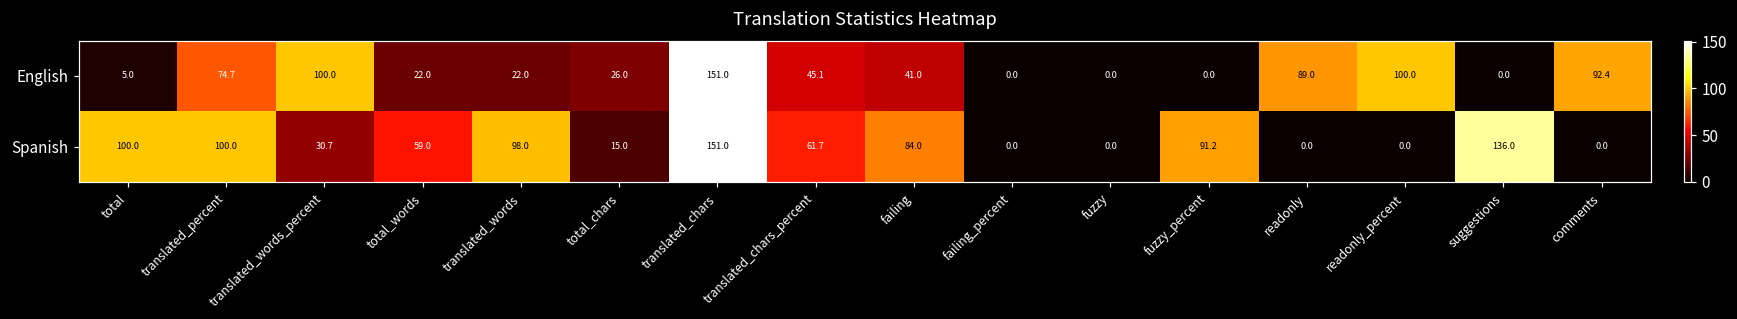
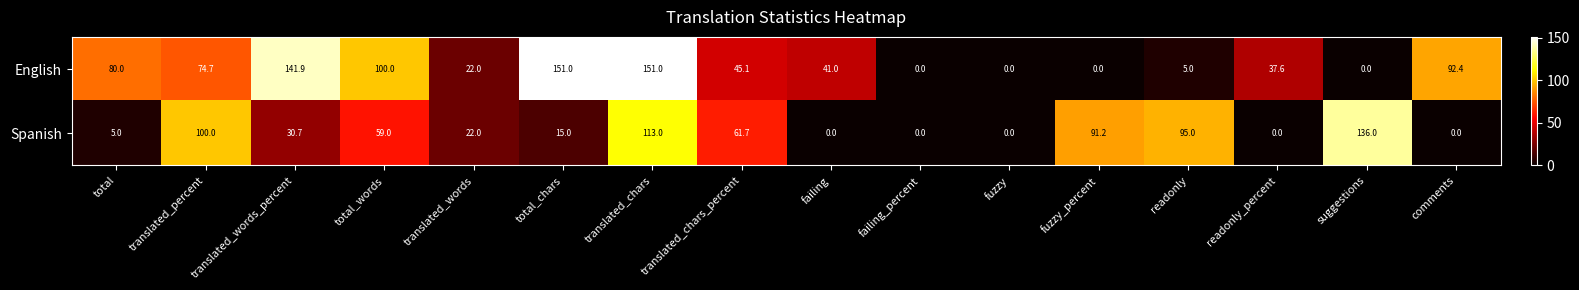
English, total: 5.0 -> 80.0
English, translated_words_percent: 100.0 -> 141.9
English, total_words: 22.0 -> 100.0
English, total_chars: 26.0 -> 151.0
English, readonly: 89.0 -> 5.0
English, readonly_percent: 100.0 -> 37.6
Spanish, total: 100.0 -> 5.0
Spanish, translated_words: 98.0 -> 22.0
Spanish, translated_chars: 151.0 -> 113.0
Spanish, failing: 84.0 -> 0.0
Spanish, readonly: 0.0 -> 95.0
